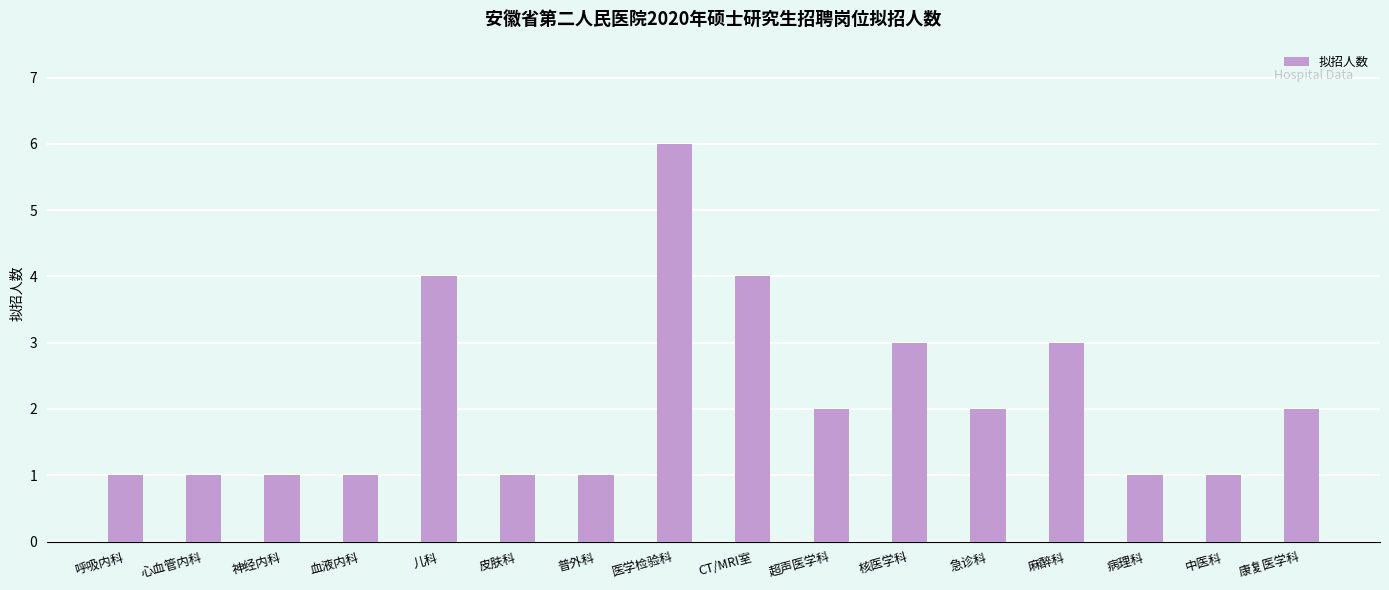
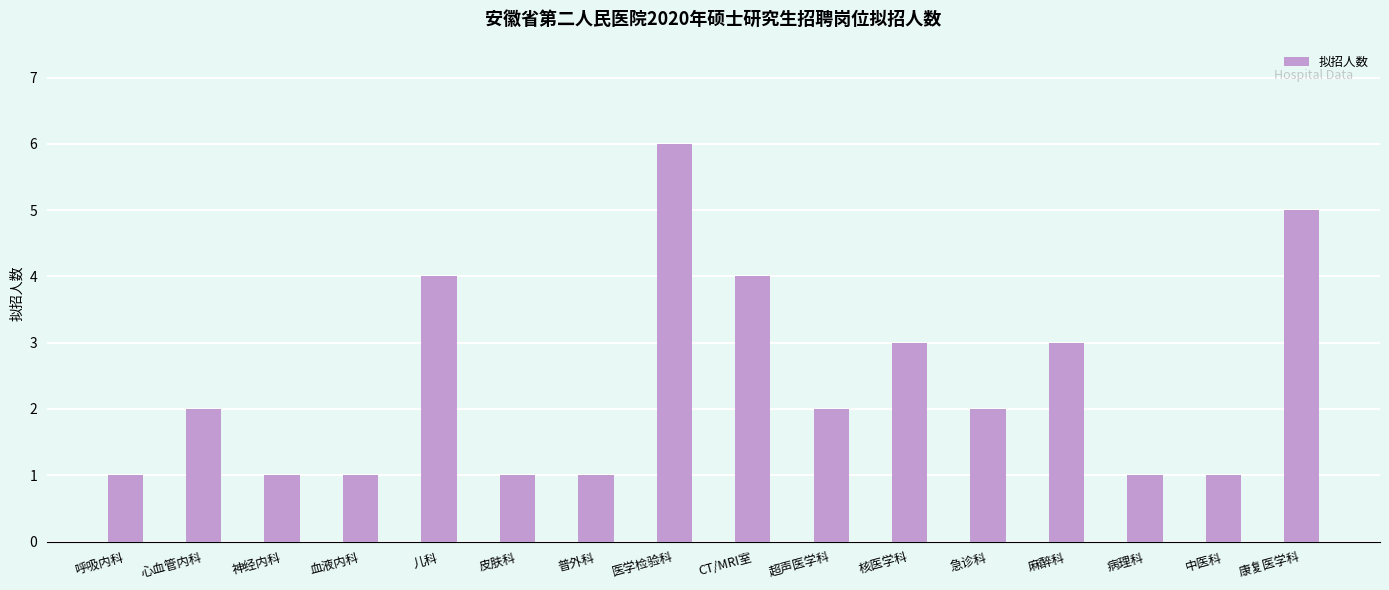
心血管内科: 1 -> 2
康复医学科: 2 -> 5
